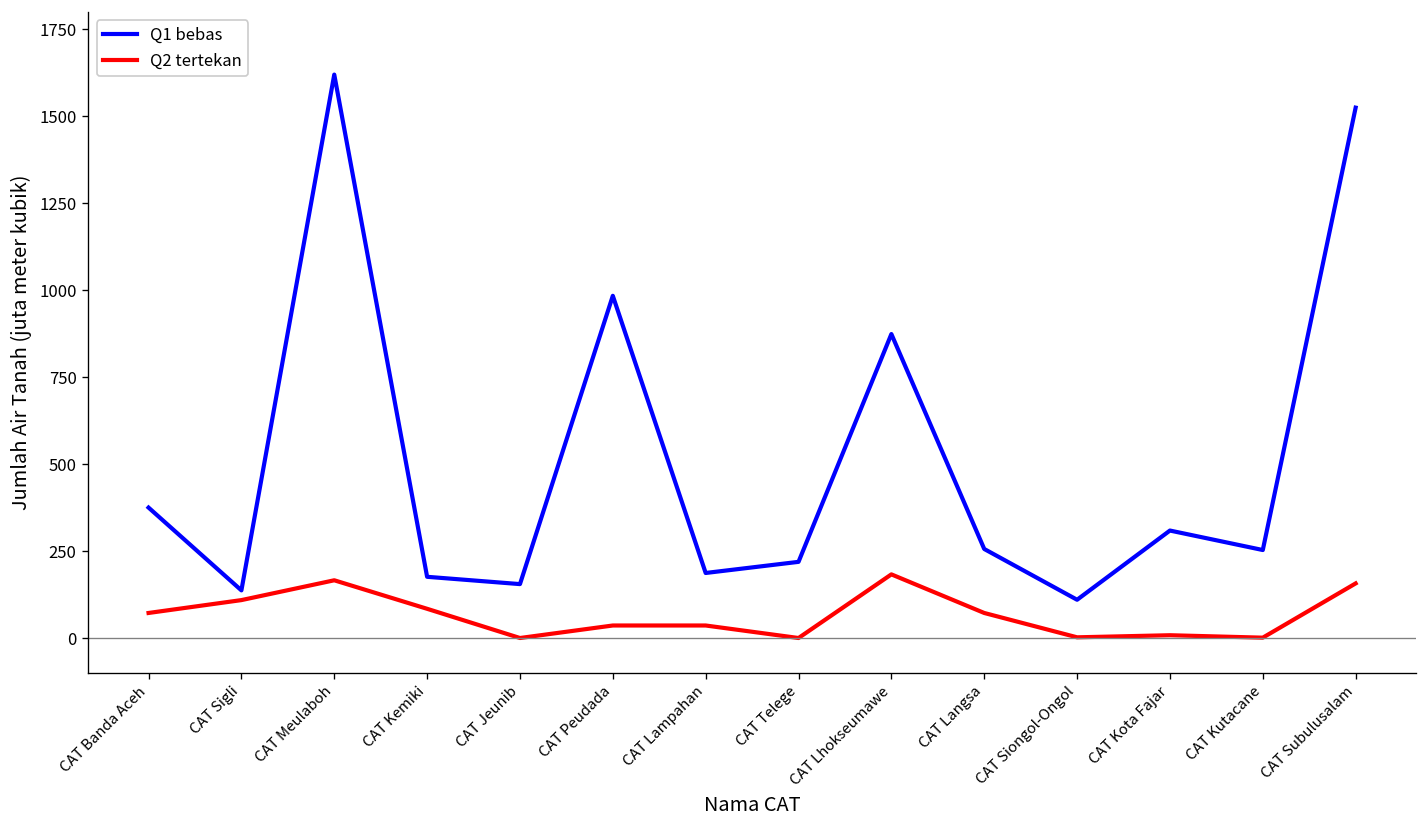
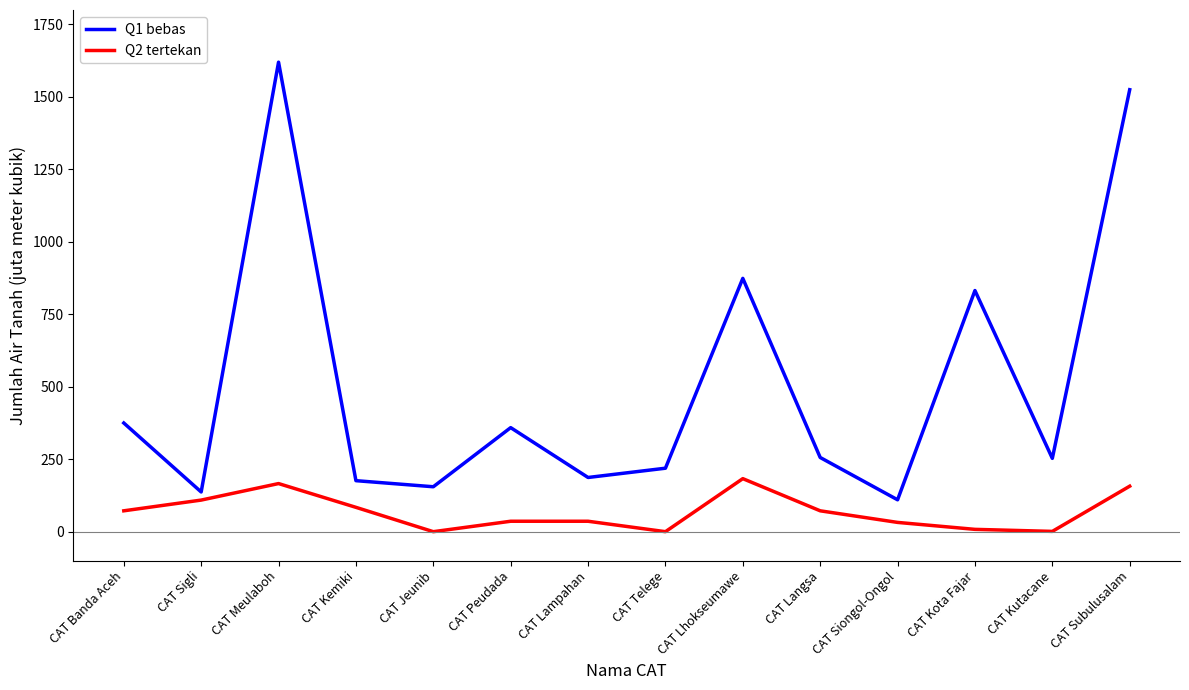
Q1 bebas, CAT Peudada: 980 -> 360
Q2 tertekan, CAT Siongol-Ongol: 0 -> 30
Q1 bebas, CAT Kota Fajar: 310 -> 830
